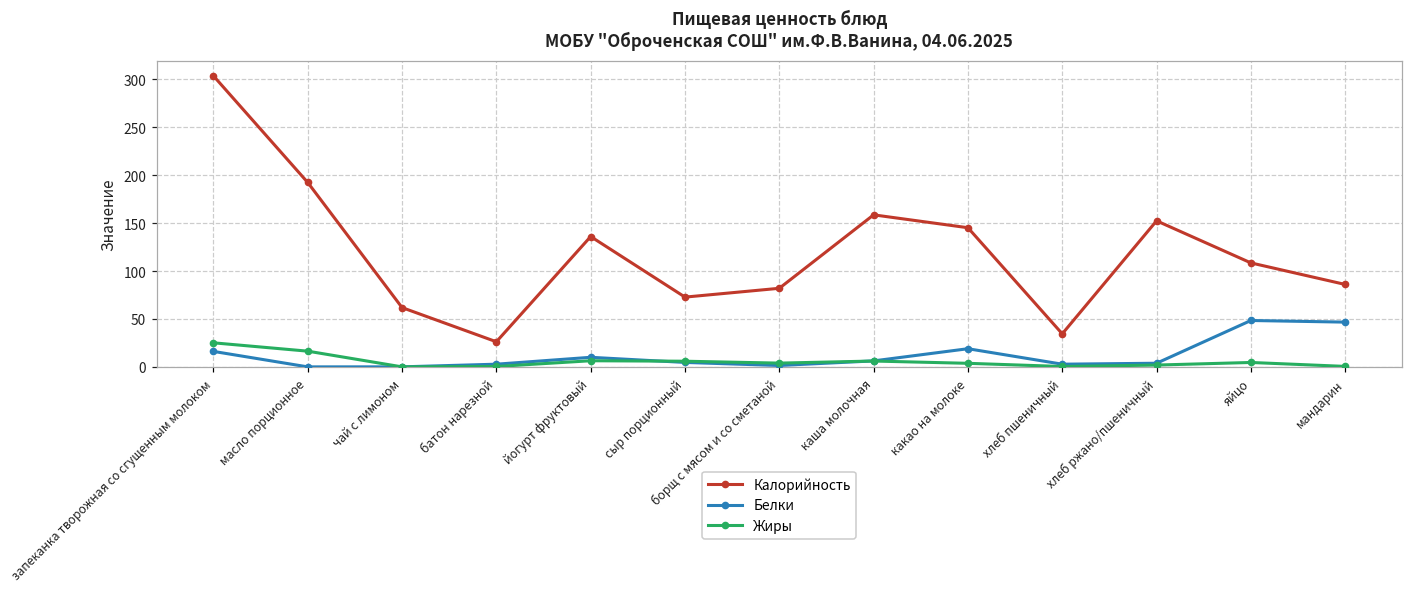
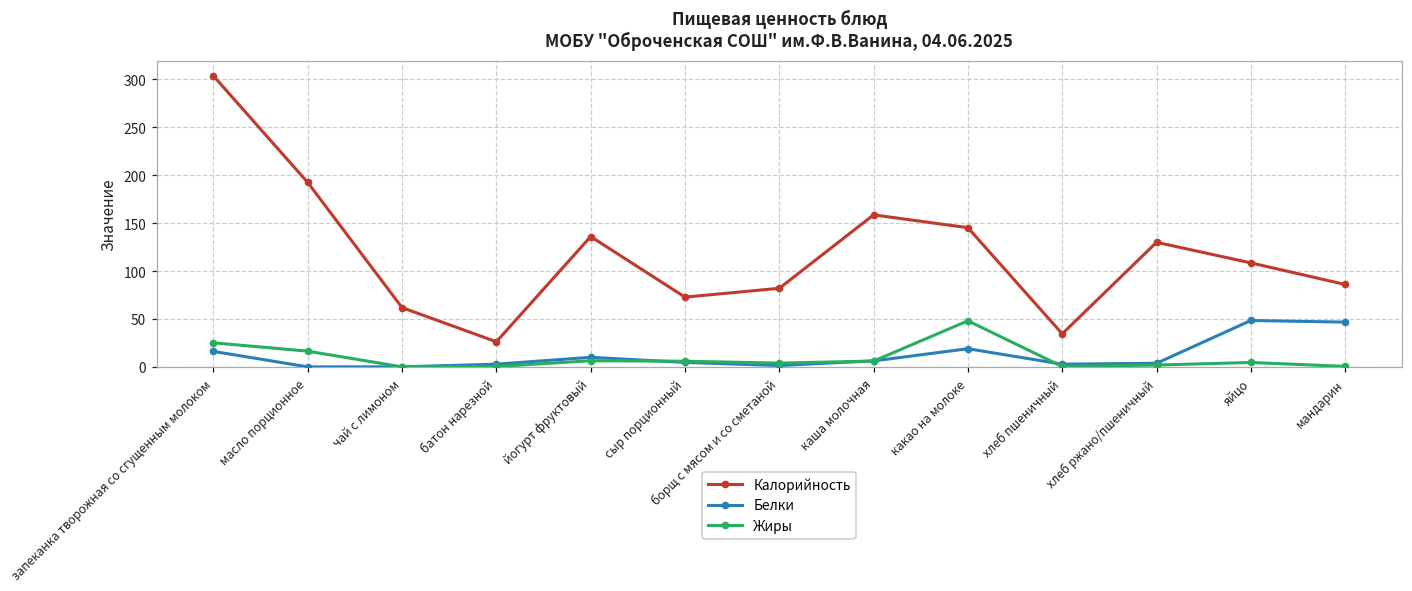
Жиры, какао на молоке: 0 -> 50
Калорийность, хлеб ржано/пшеничный: 150 -> 130
